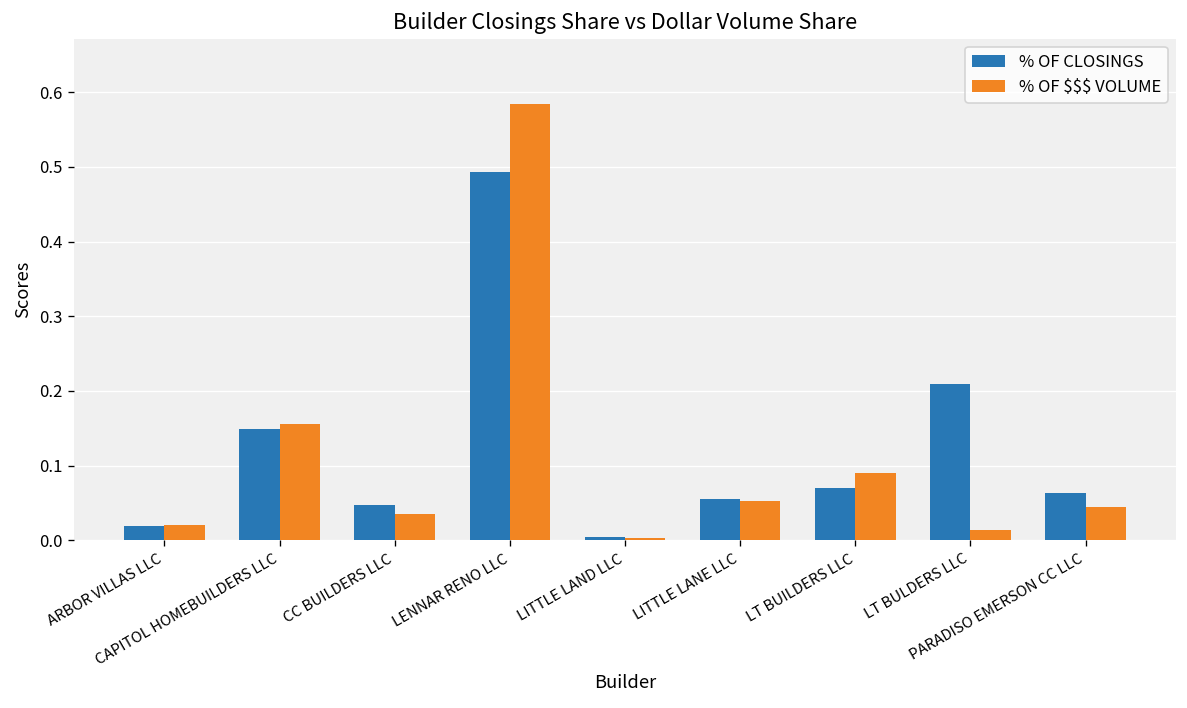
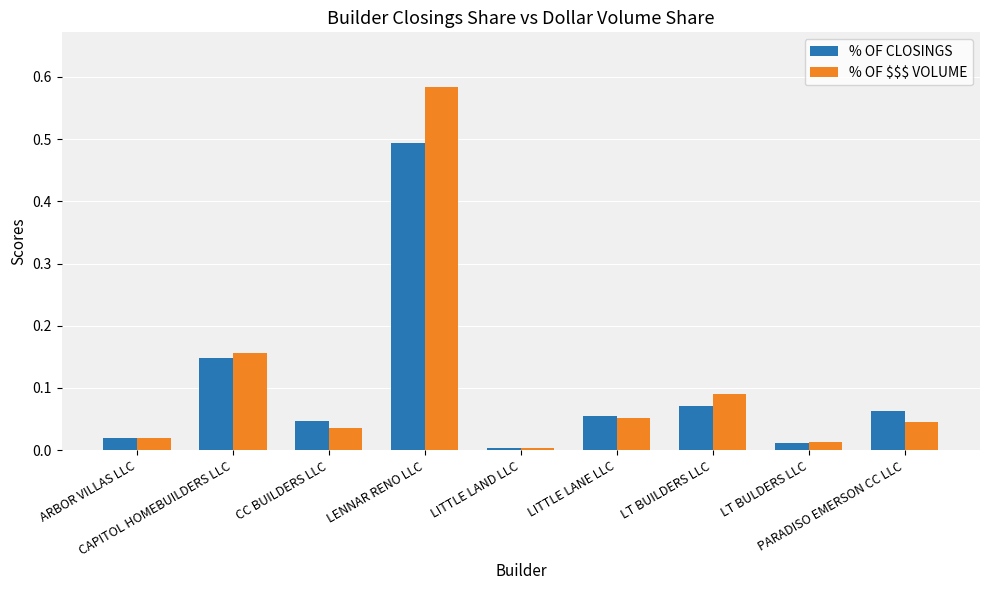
% OF CLOSINGS, LT BULDERS LLC: 0.21 -> 0.01
